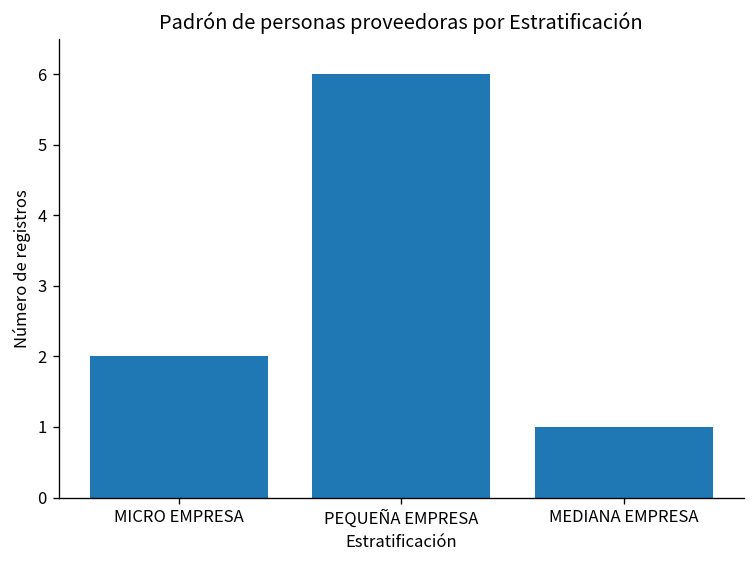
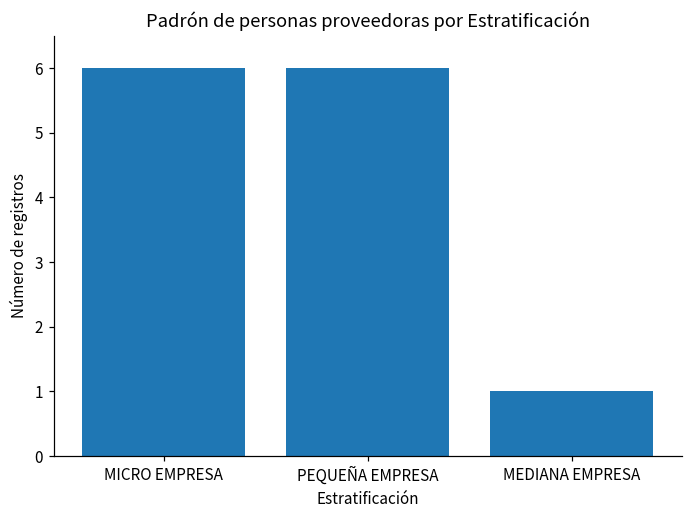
MICRO EMPRESA: 2 -> 6
